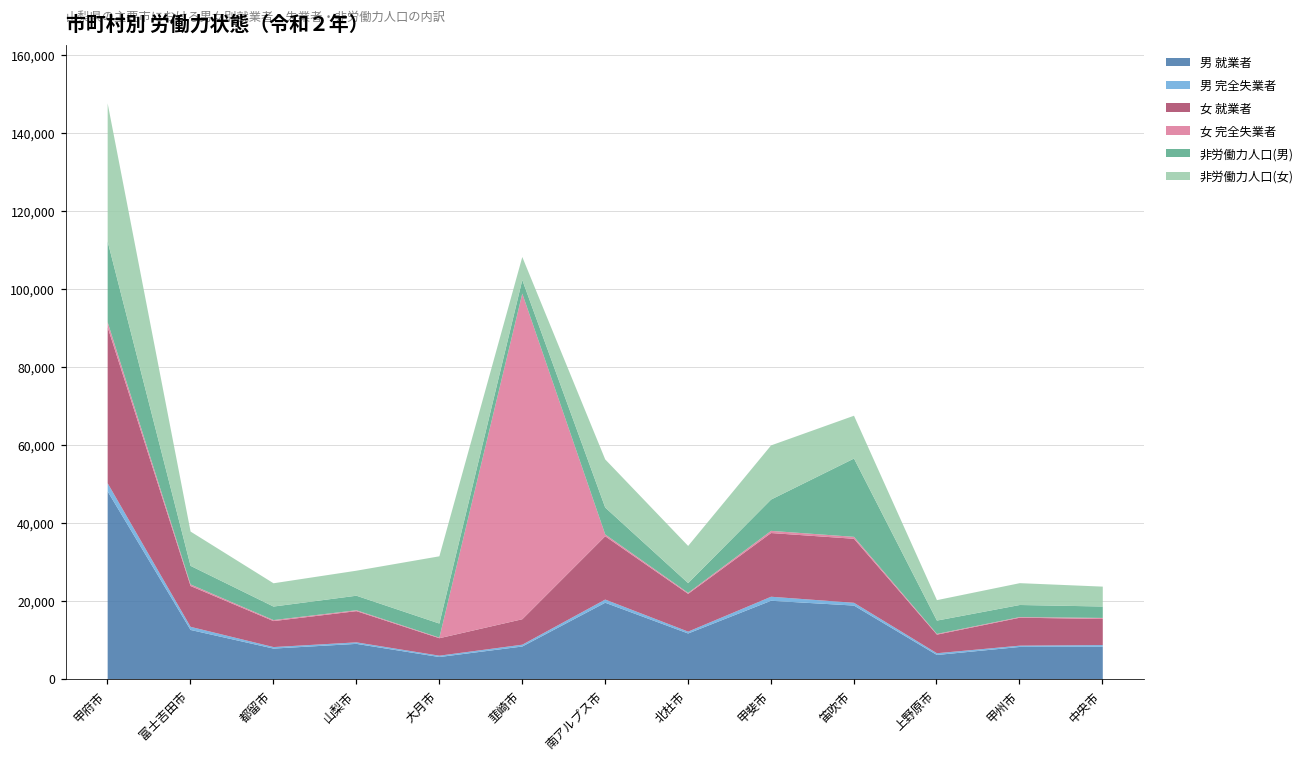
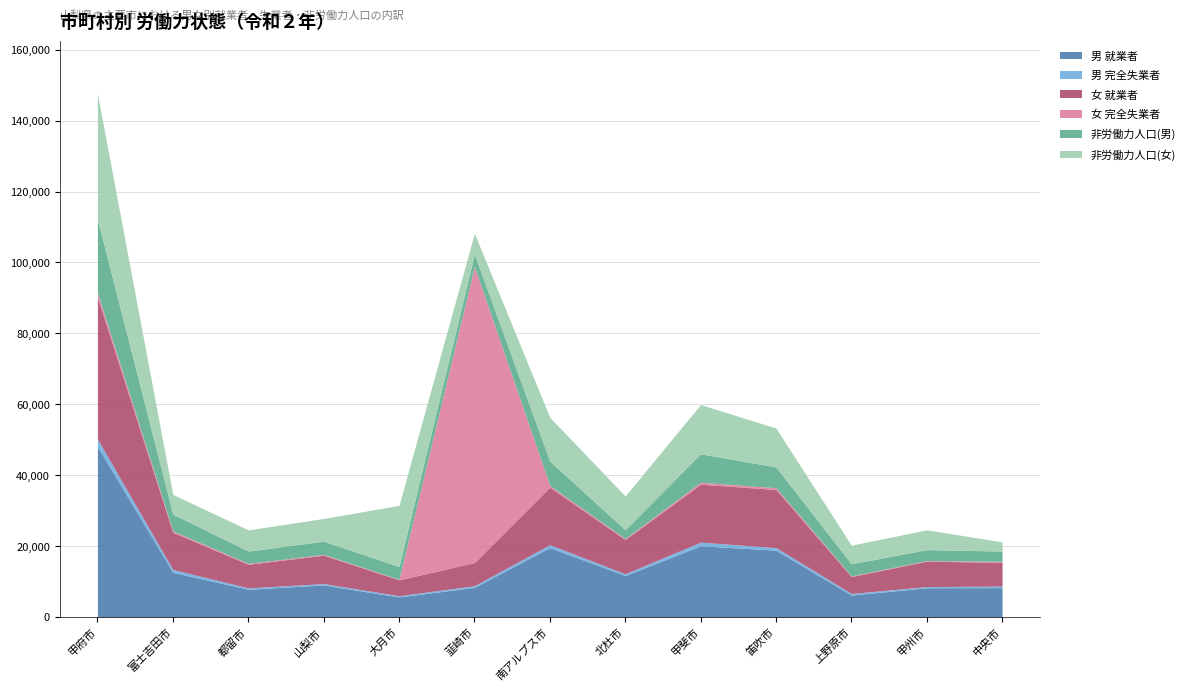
非労働力人口(女), 富士吉田市: 9,000 -> 6,000
非労働力人口(男), 笛吹市: 20,000 -> 6,000
非労働力人口(女), 中央市: 5,000 -> 3,000
